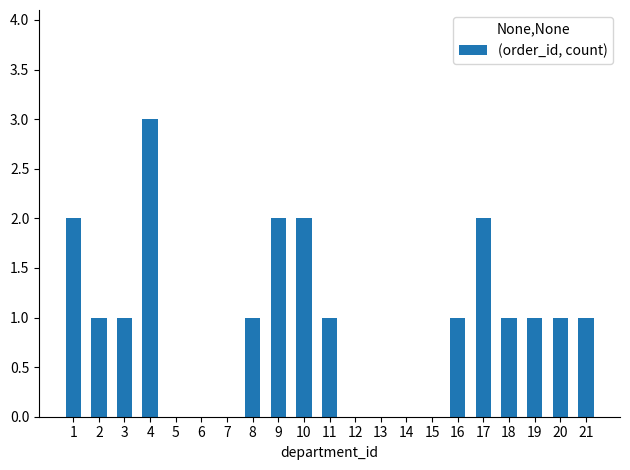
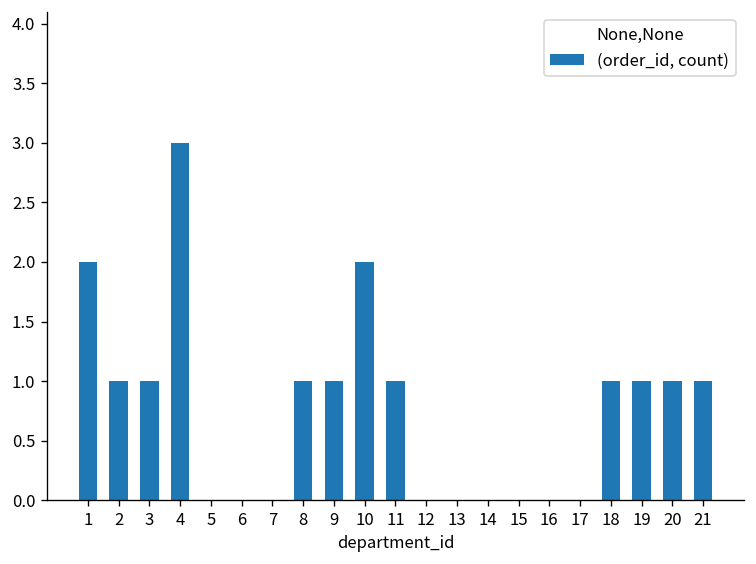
9: 2 -> 1
16: 1 -> 0
17: 2 -> 0
